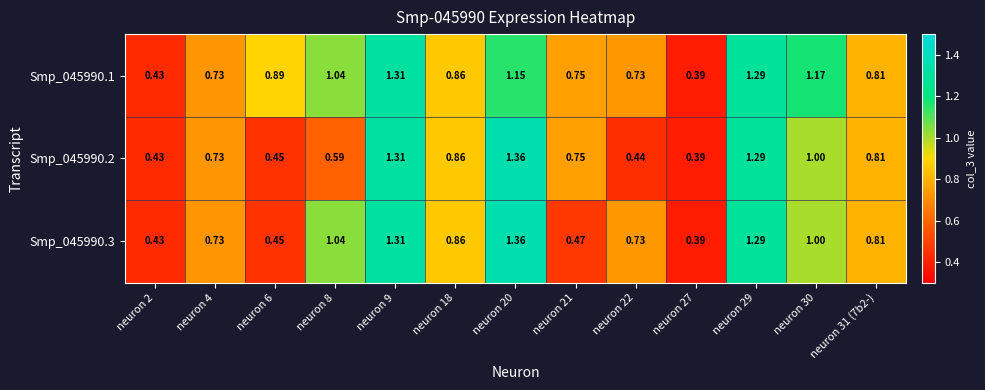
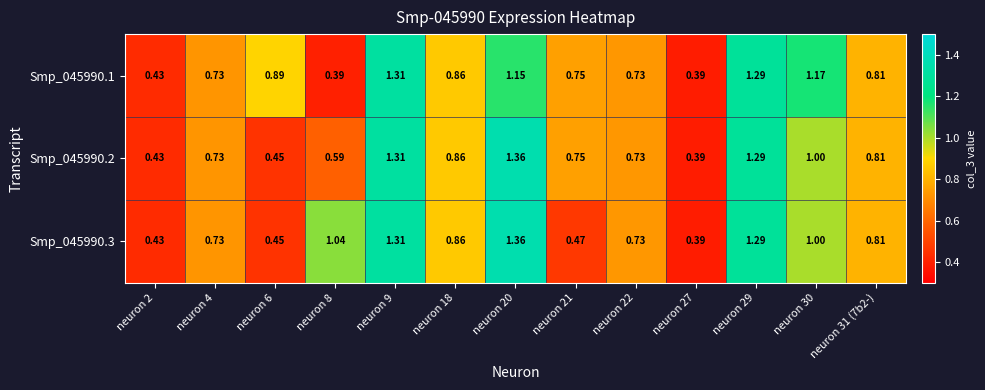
Smp_045990.1, neuron 8: 1.04 -> 0.39
Smp_045990.2, neuron 22: 0.44 -> 0.73
